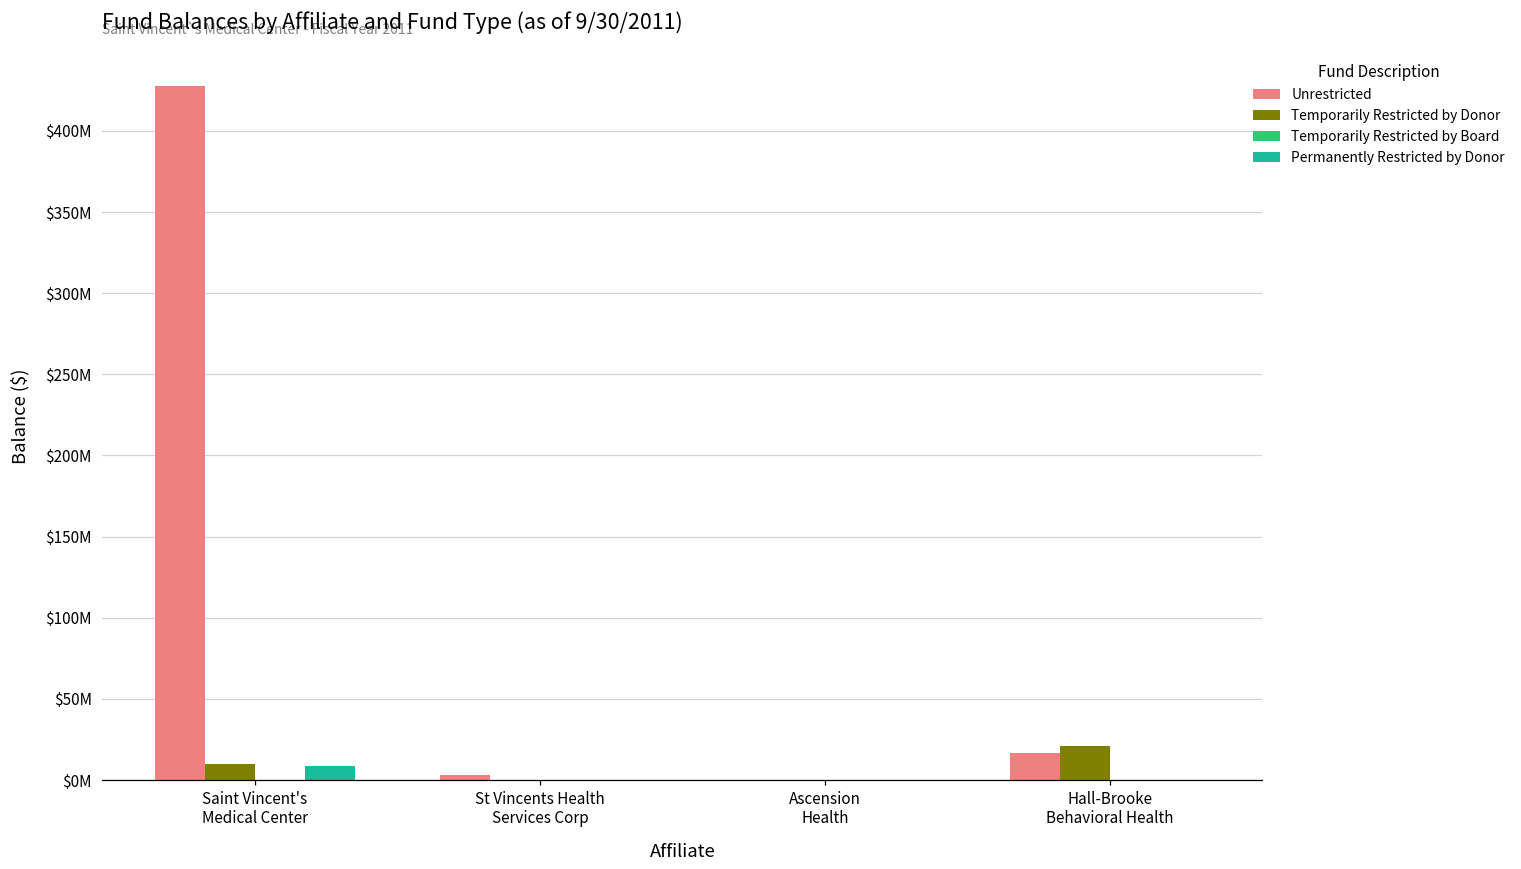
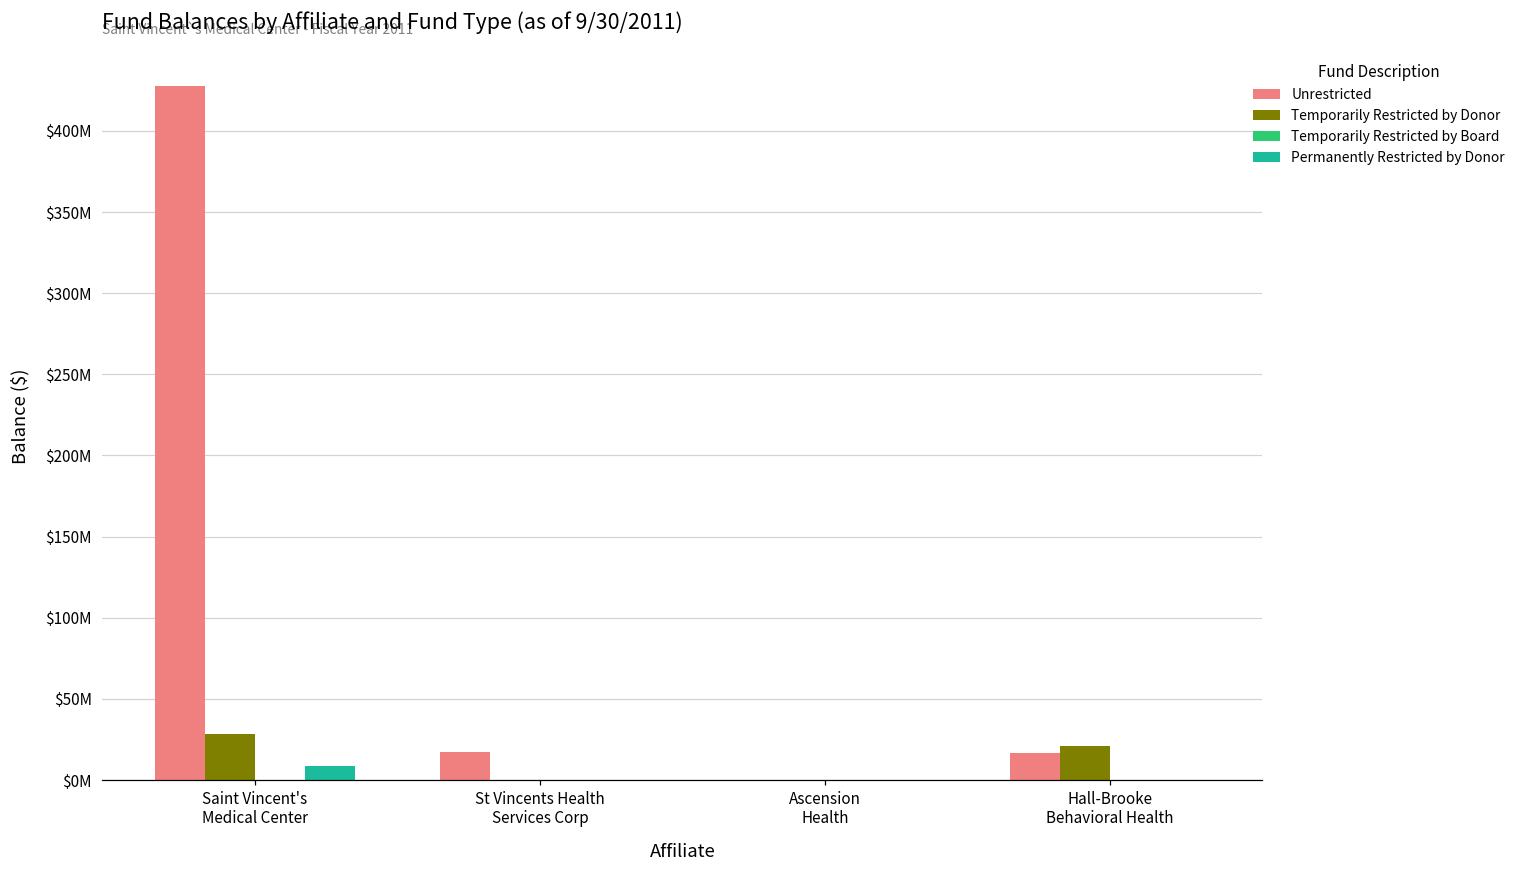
Temporarily Restricted by Donor, Saint Vincent's Medical Center: $10000000 -> $29000000
Unrestricted, St Vincents Health Services Corp: $3000000 -> $17000000
